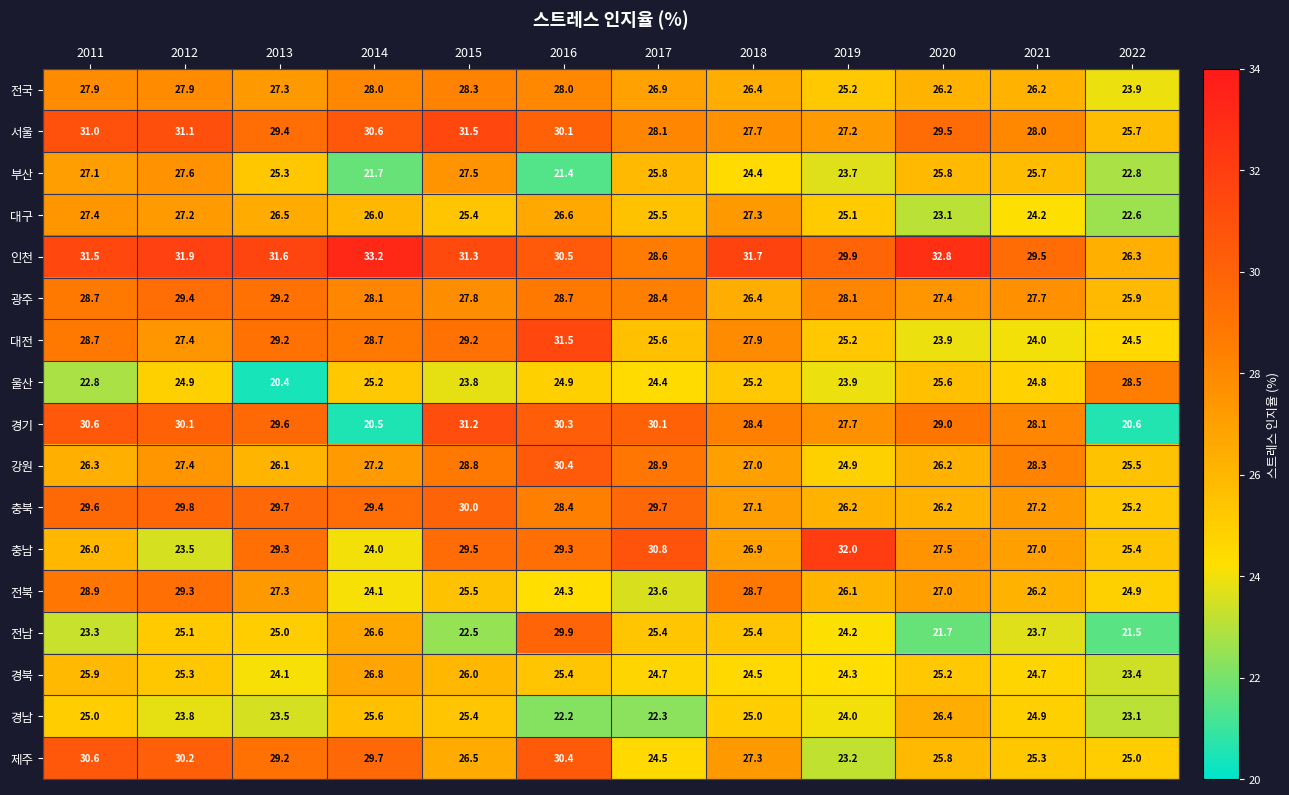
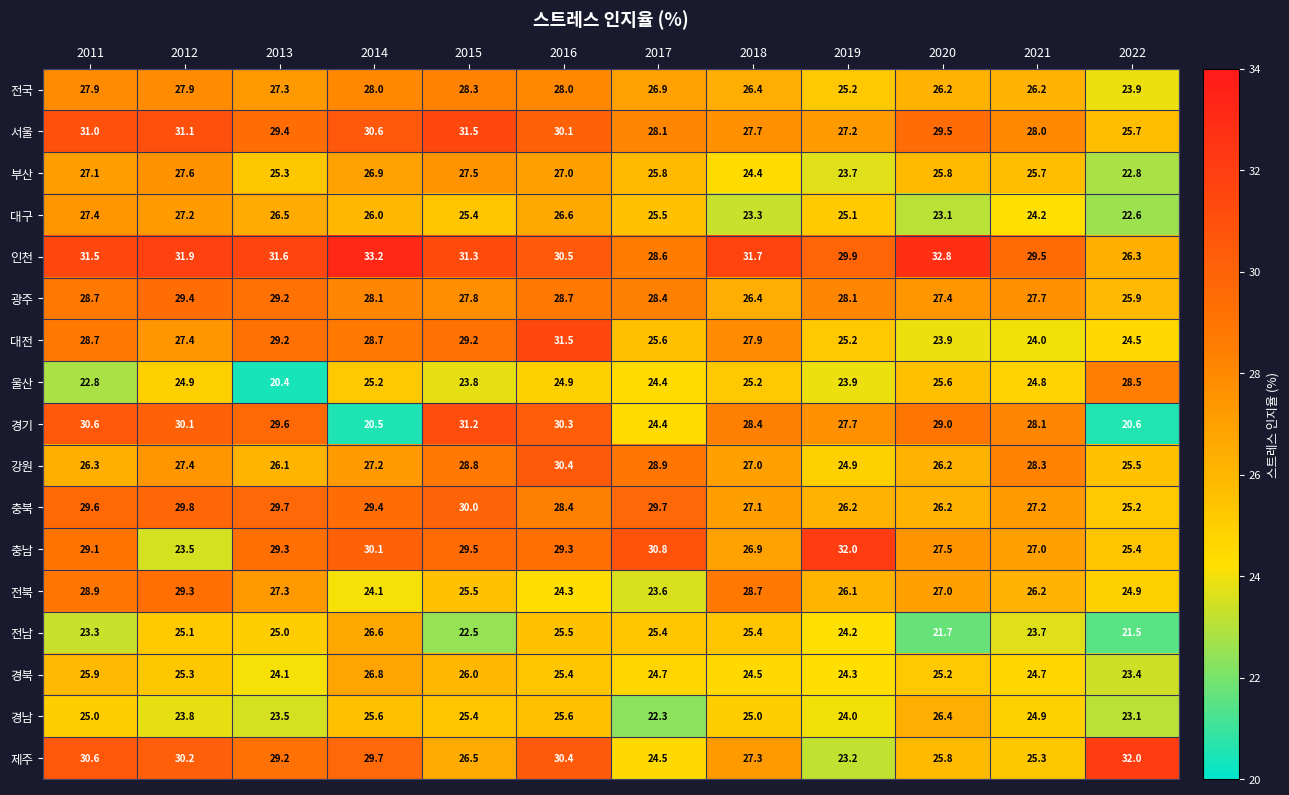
부산, 2014: 21.7 -> 26.9
부산, 2016: 21.4 -> 27.0
대구, 2018: 27.3 -> 23.3
경기, 2017: 30.1 -> 24.4
충남, 2011: 26.0 -> 29.1
충남, 2014: 24.0 -> 30.1
전남, 2016: 29.9 -> 25.5
경남, 2016: 22.2 -> 25.6
제주, 2022: 25.0 -> 32.0
